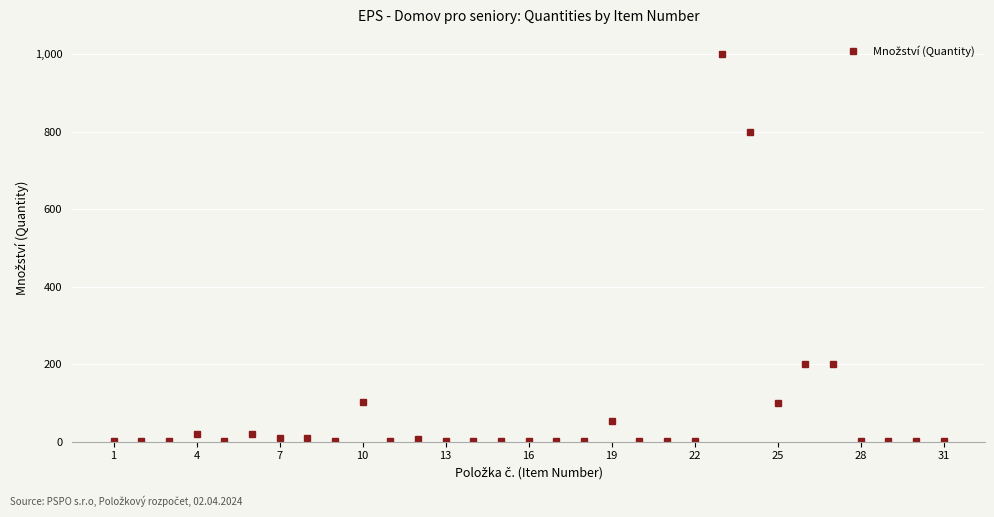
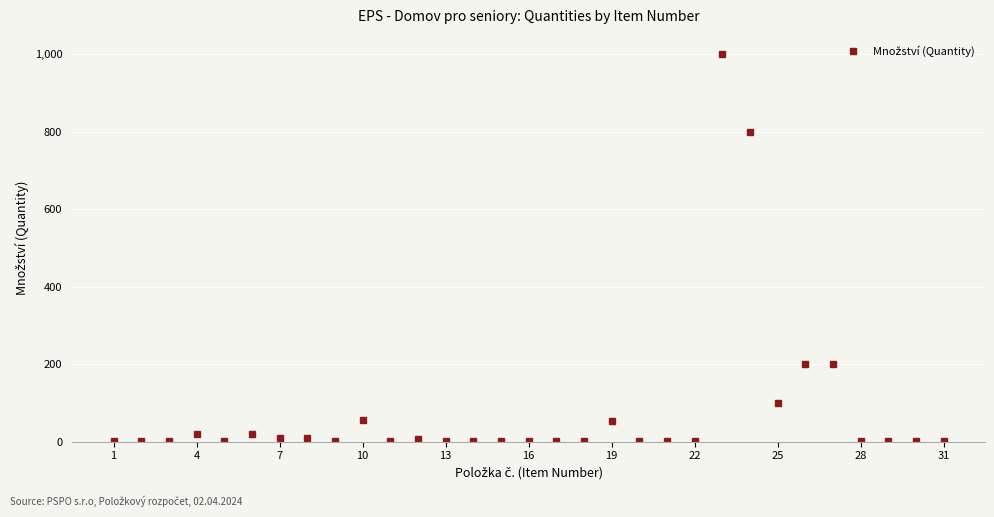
10: 100 -> 60
